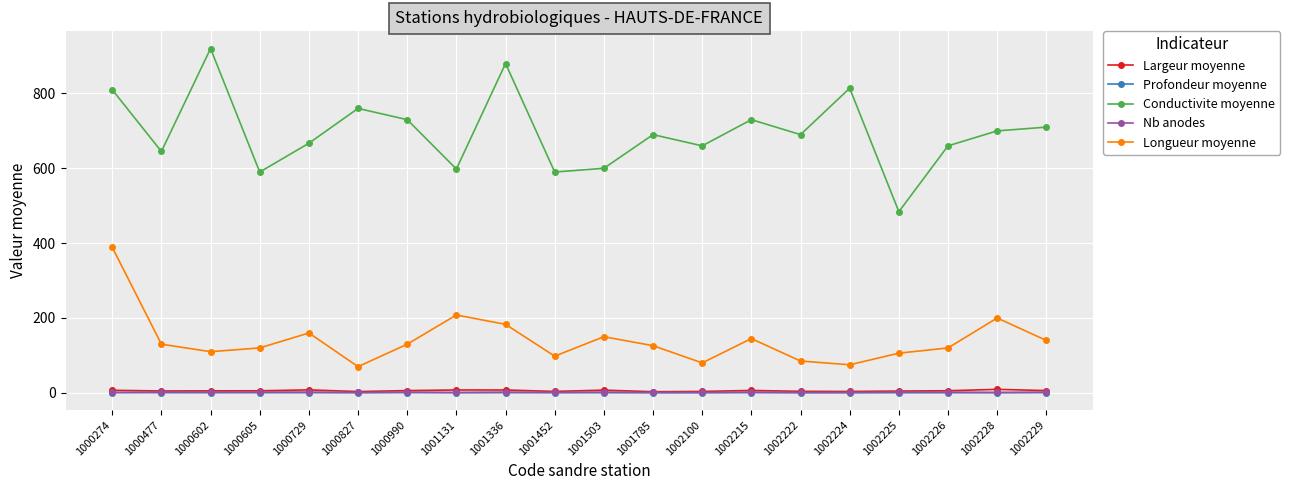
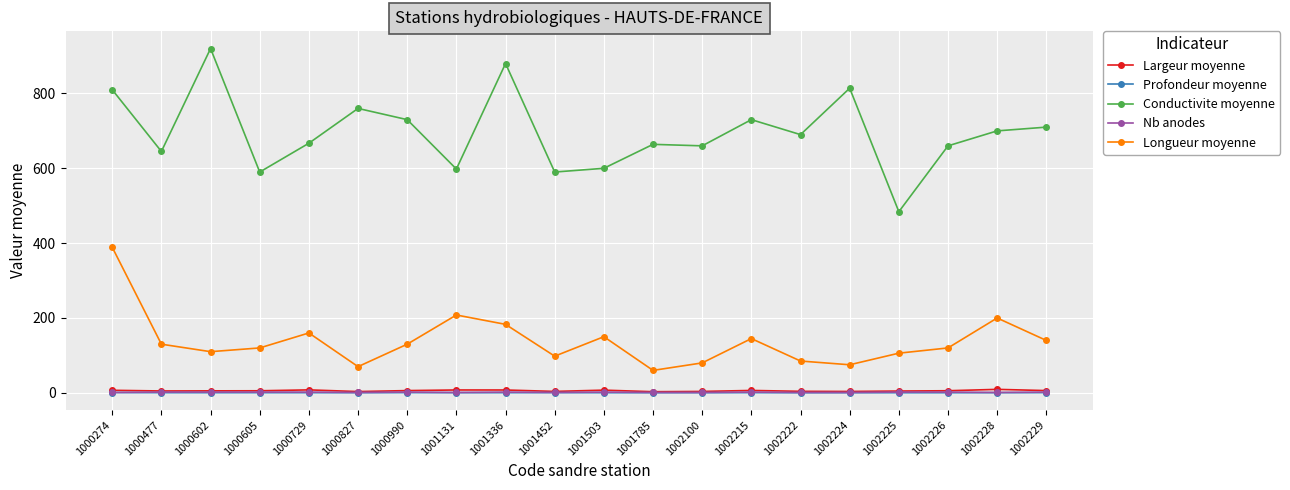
Conductivite moyenne, 1001785: 690 -> 660
Longueur moyenne, 1001785: 130 -> 60
